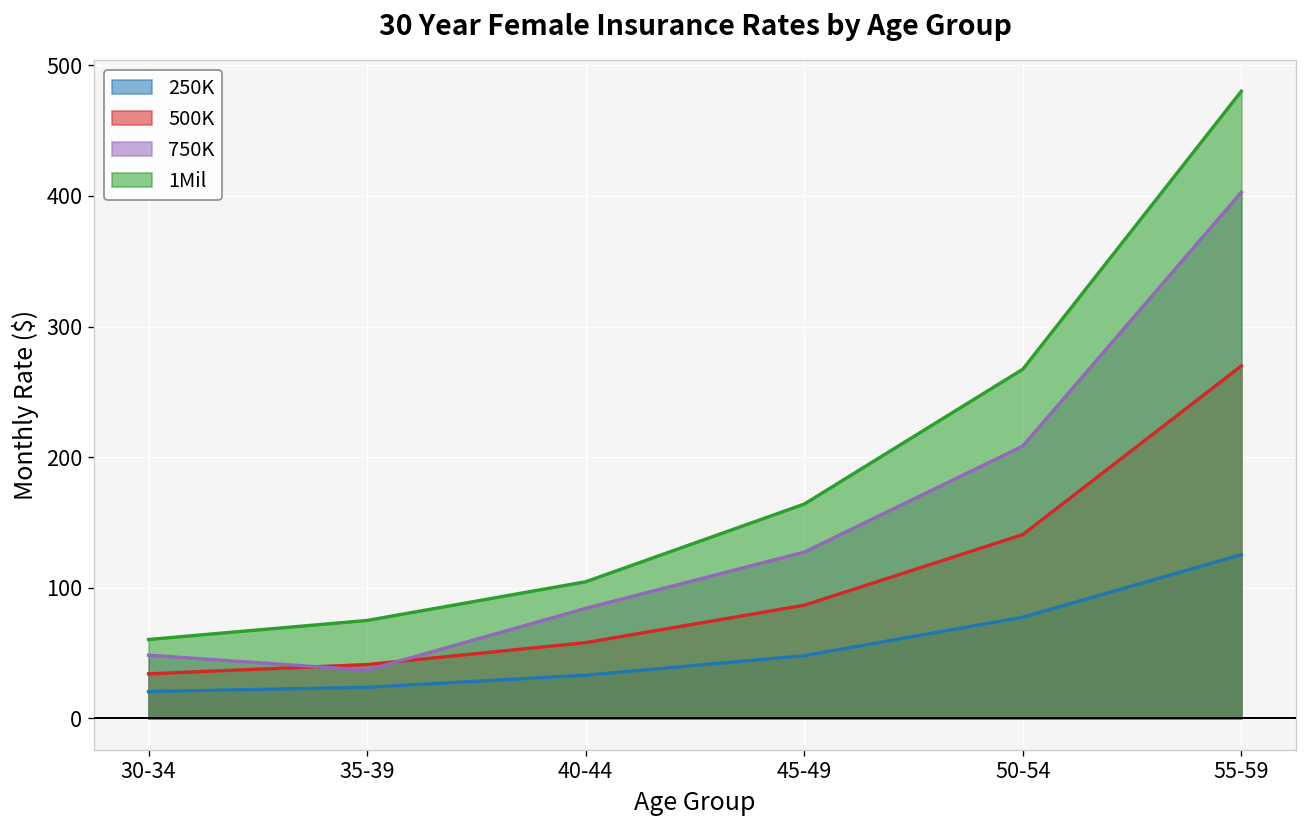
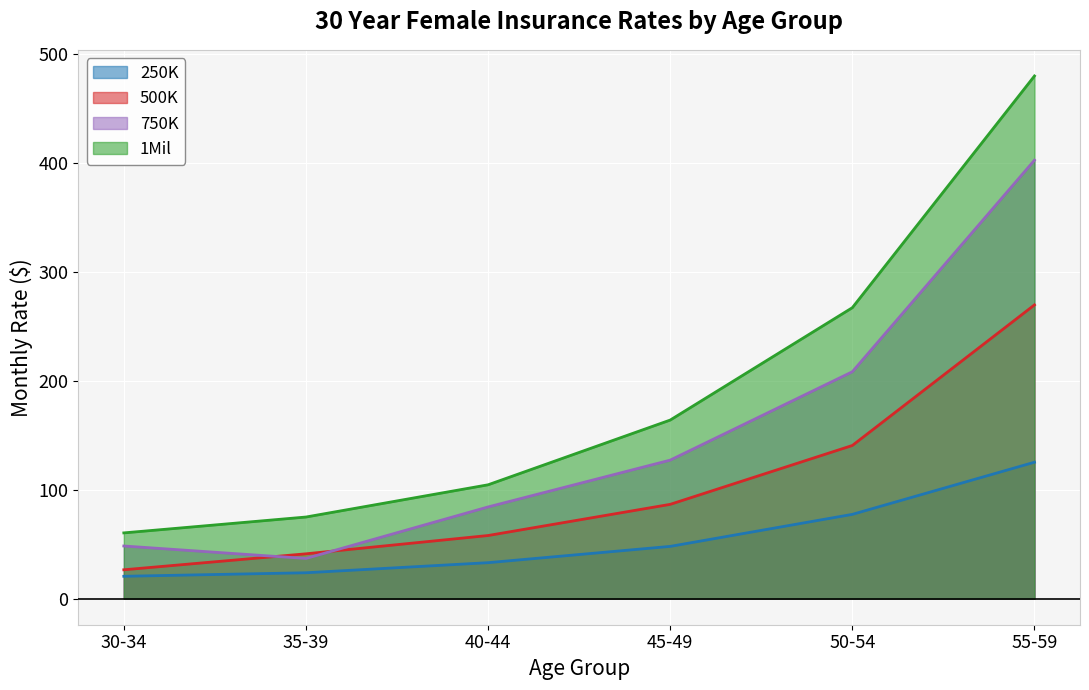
500K, 30-34: 34 -> 26
